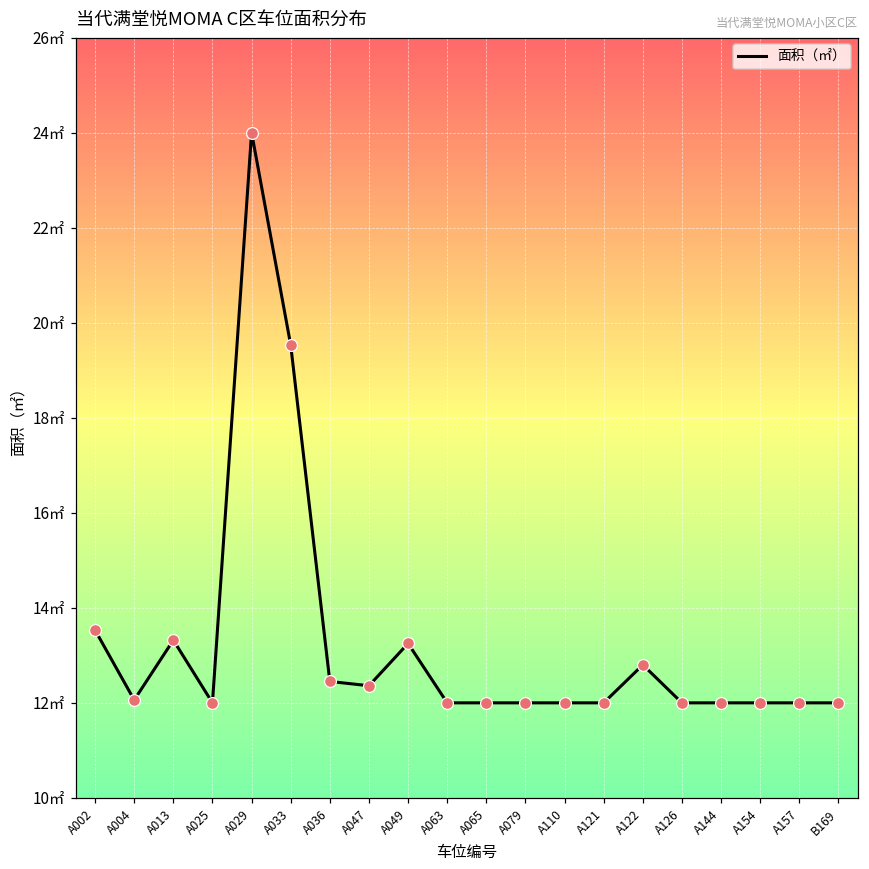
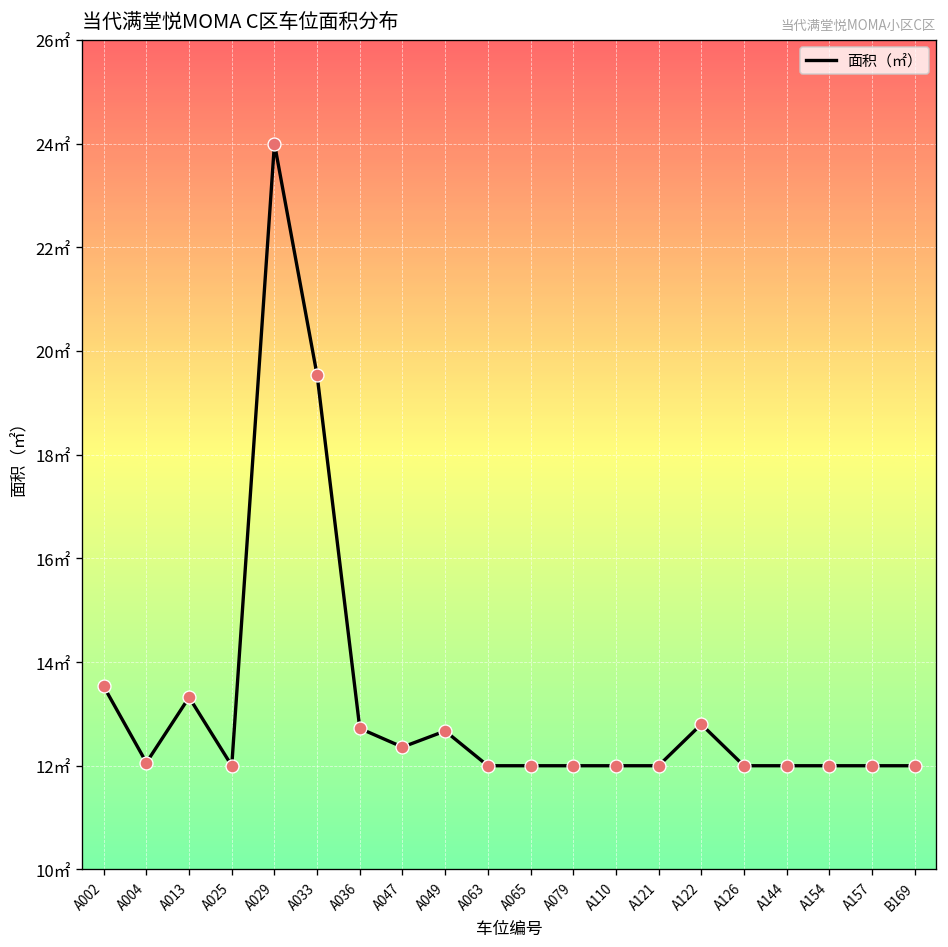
A036: 12.5㎡ -> 12.7㎡
A049: 13.3㎡ -> 12.7㎡
